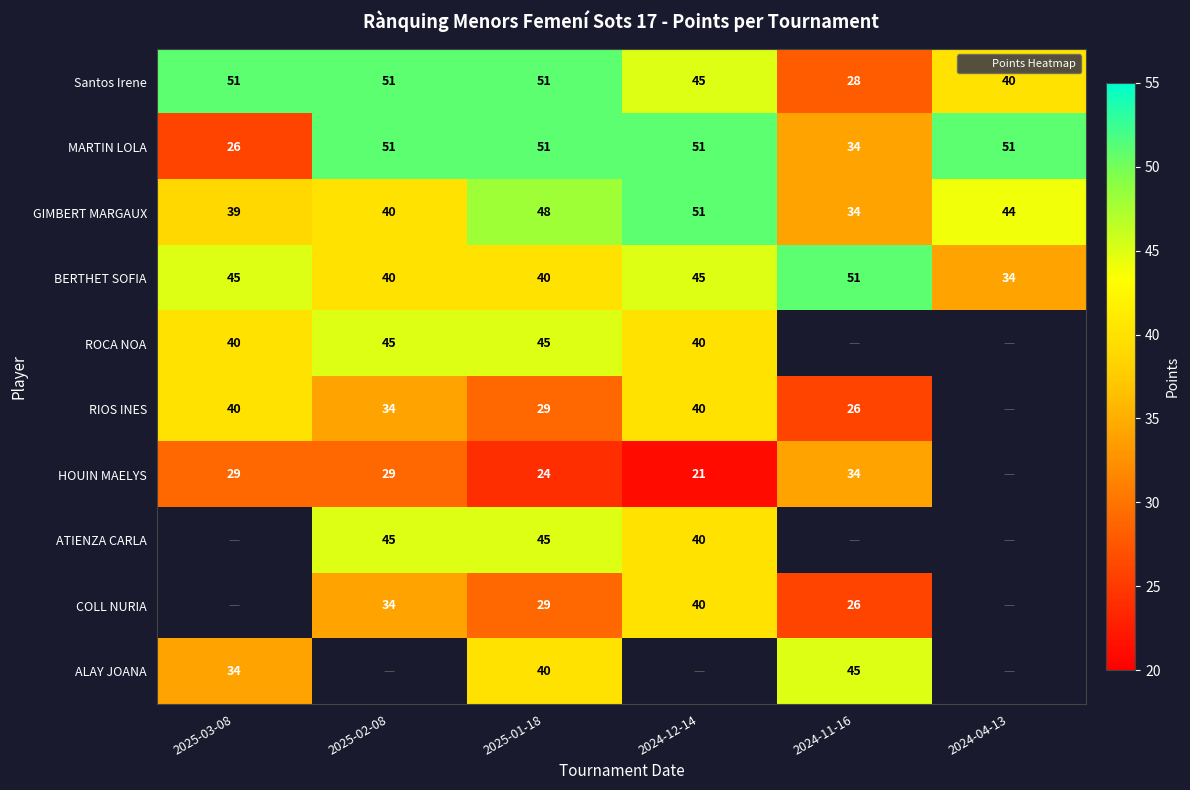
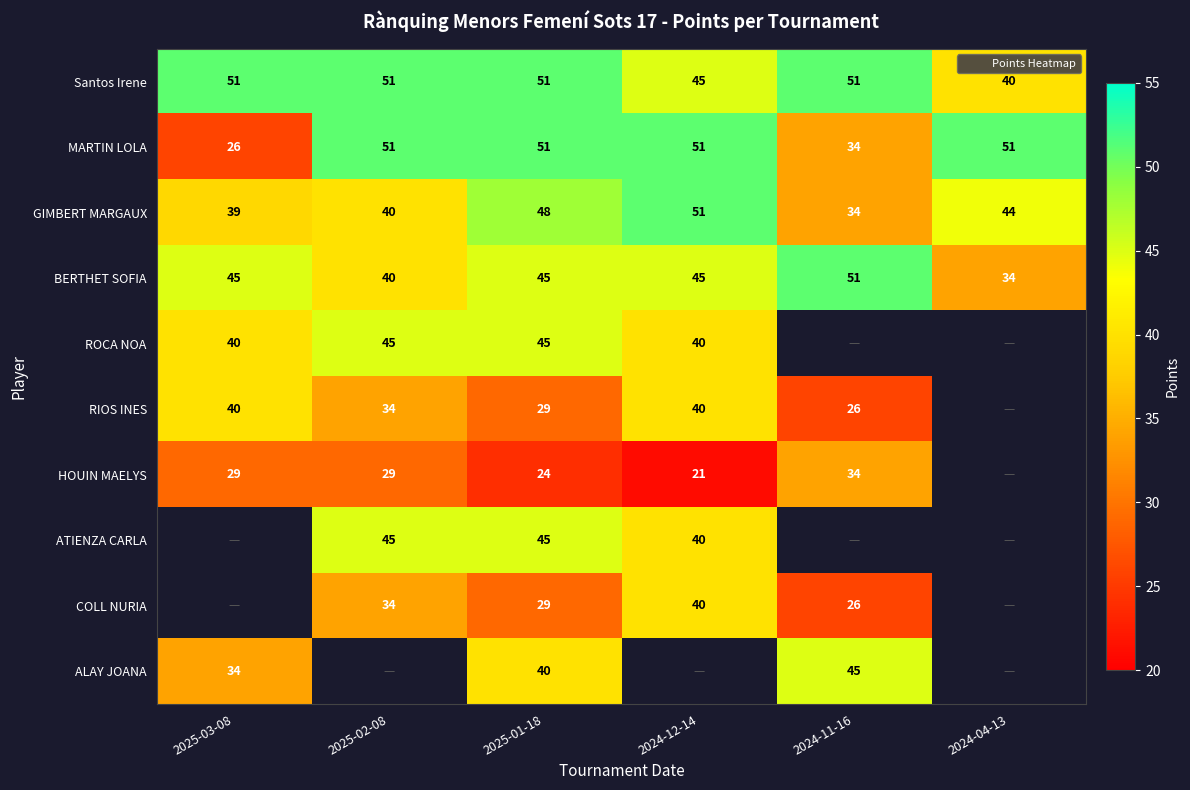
Santos Irene, 2024-11-16: 28 -> 51
BERTHET SOFIA, 2025-01-18: 40 -> 45
